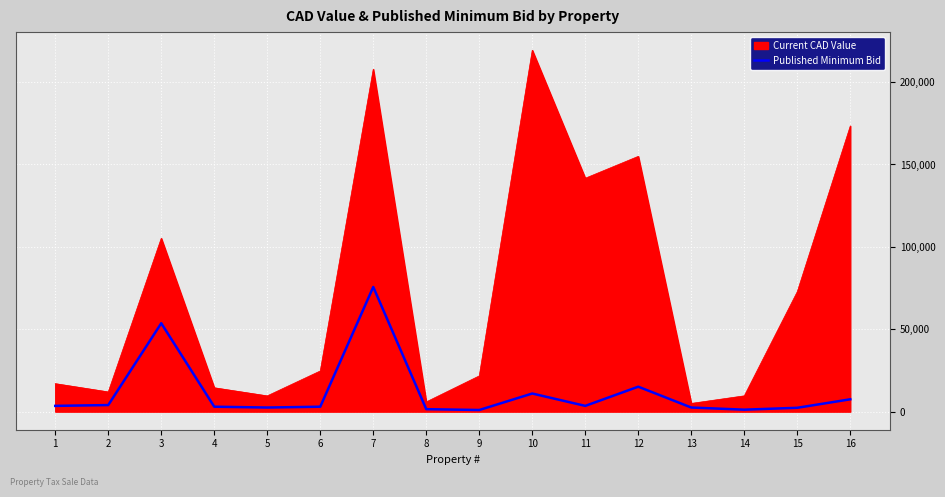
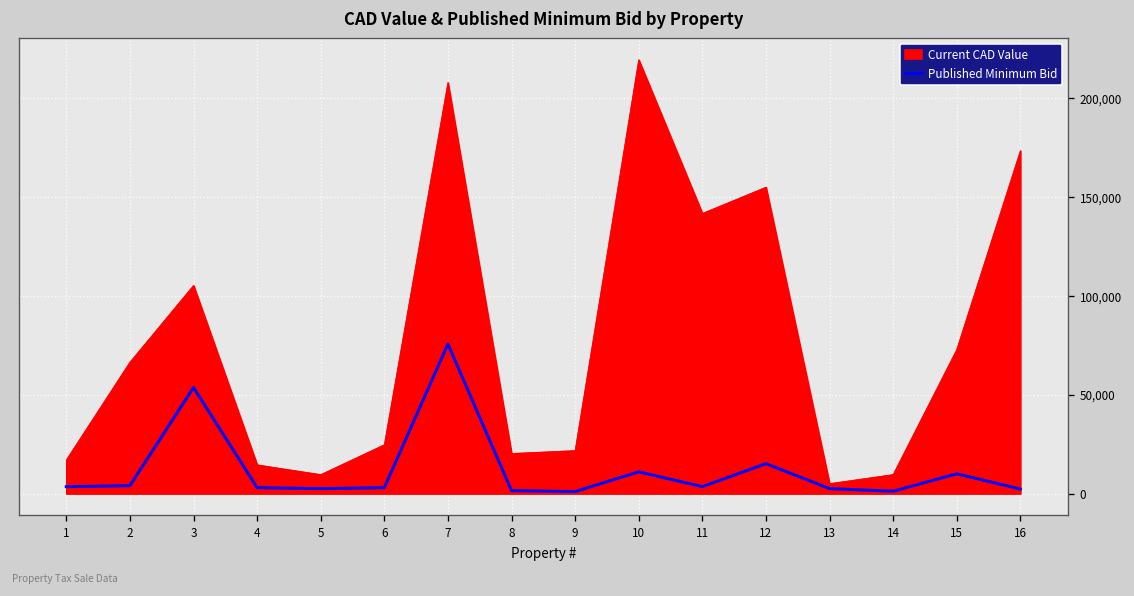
Current CAD Value, 2: 12,000 -> 66,000
Current CAD Value, 8: 6,000 -> 20,000
Published Minimum Bid, 15: 2,000 -> 10,000
Published Minimum Bid, 16: 8,000 -> 2,000
